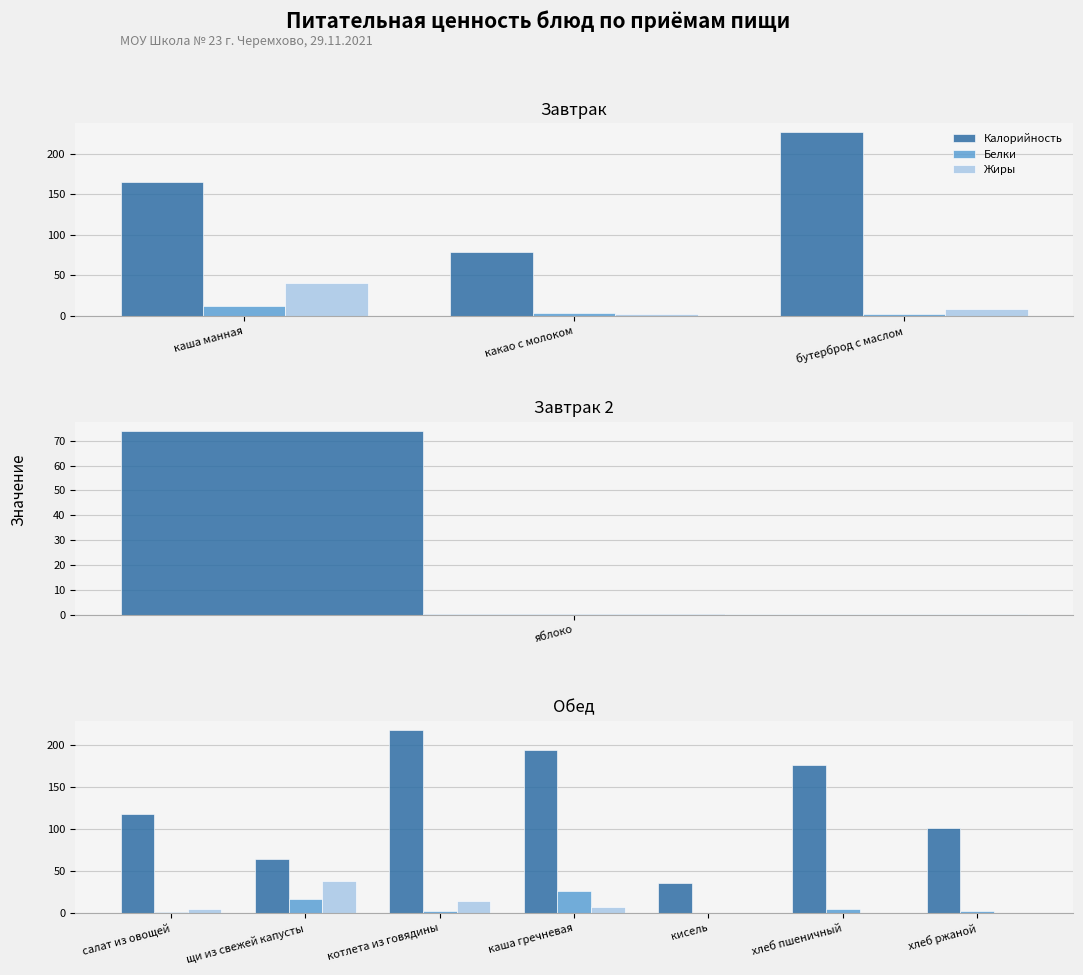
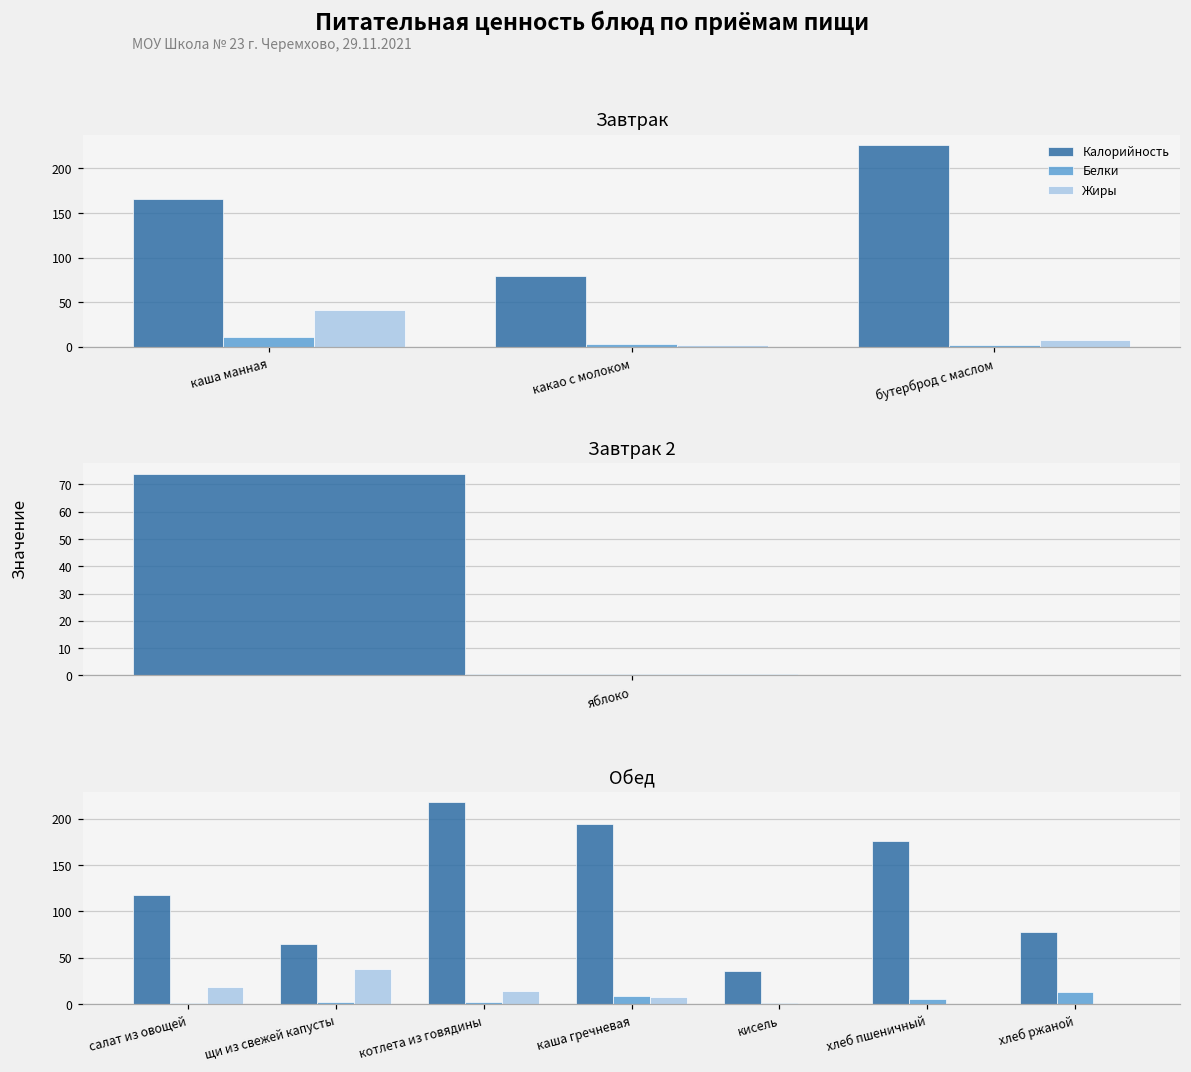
Обед, Жиры, салат из овощей: 10 -> 20
Обед, Белки, щи из свежей капусты: 20 -> 0
Обед, Белки, каша гречневая: 30 -> 10
Обед, Калорийность, хлеб ржаной: 100 -> 80
Обед, Белки, хлеб ржаной: 0 -> 10
